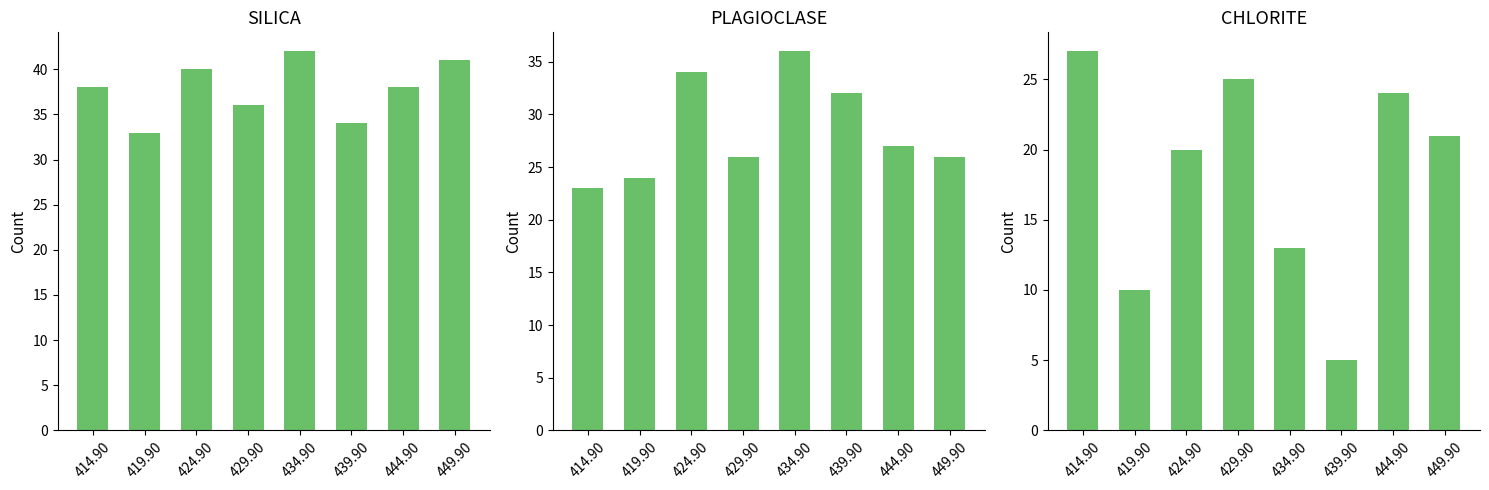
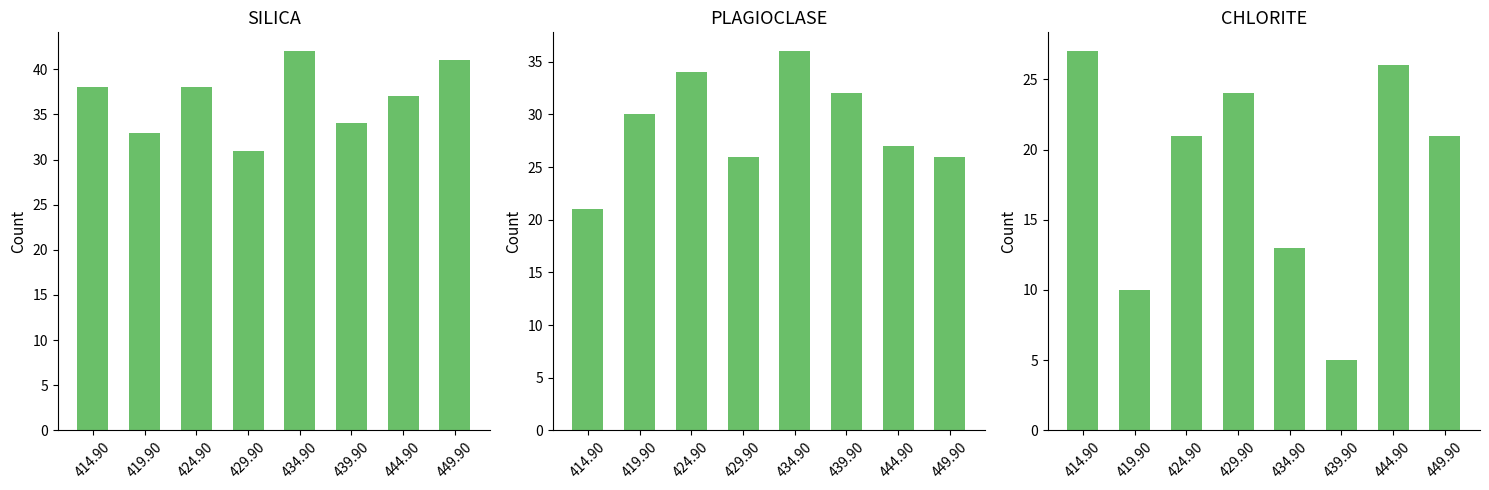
SILICA, 424.90: 40 -> 38
SILICA, 429.90: 36 -> 31
SILICA, 444.90: 38 -> 37
PLAGIOCLASE, 414.90: 23 -> 21
PLAGIOCLASE, 419.90: 24 -> 30
CHLORITE, 424.90: 20 -> 21
CHLORITE, 429.90: 25 -> 24
CHLORITE, 444.90: 24 -> 26
